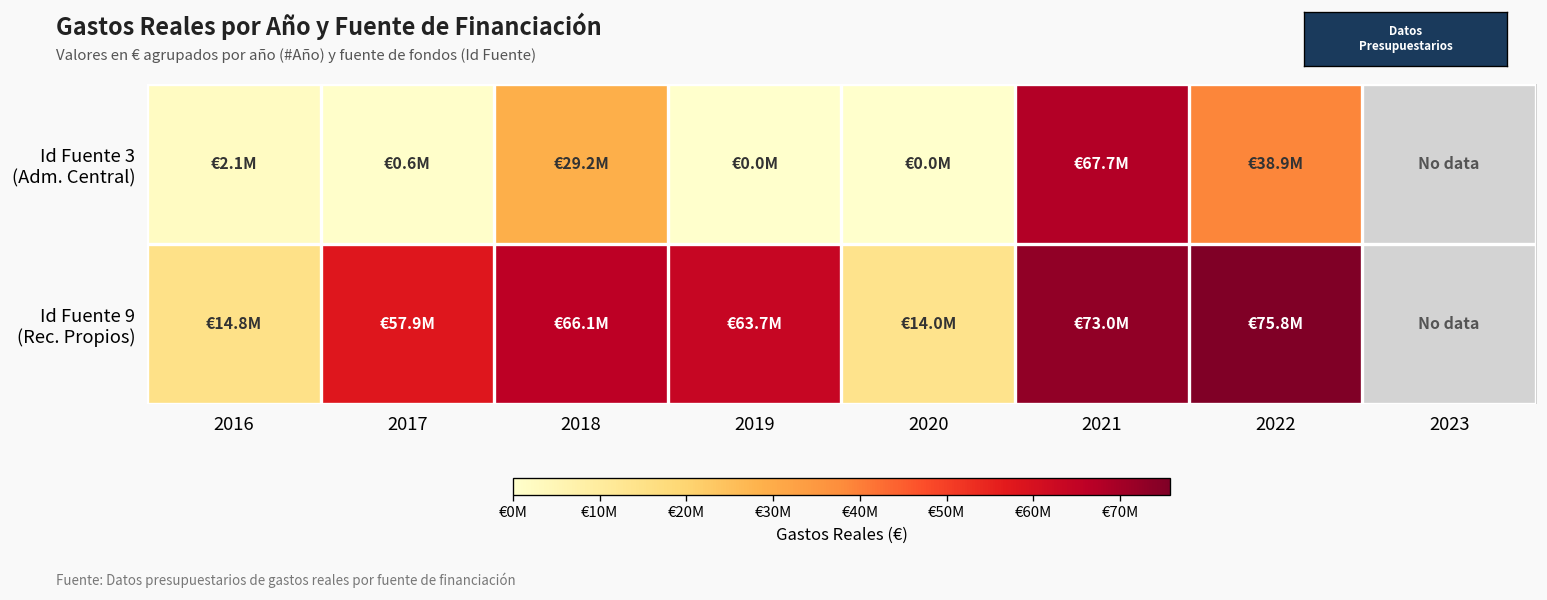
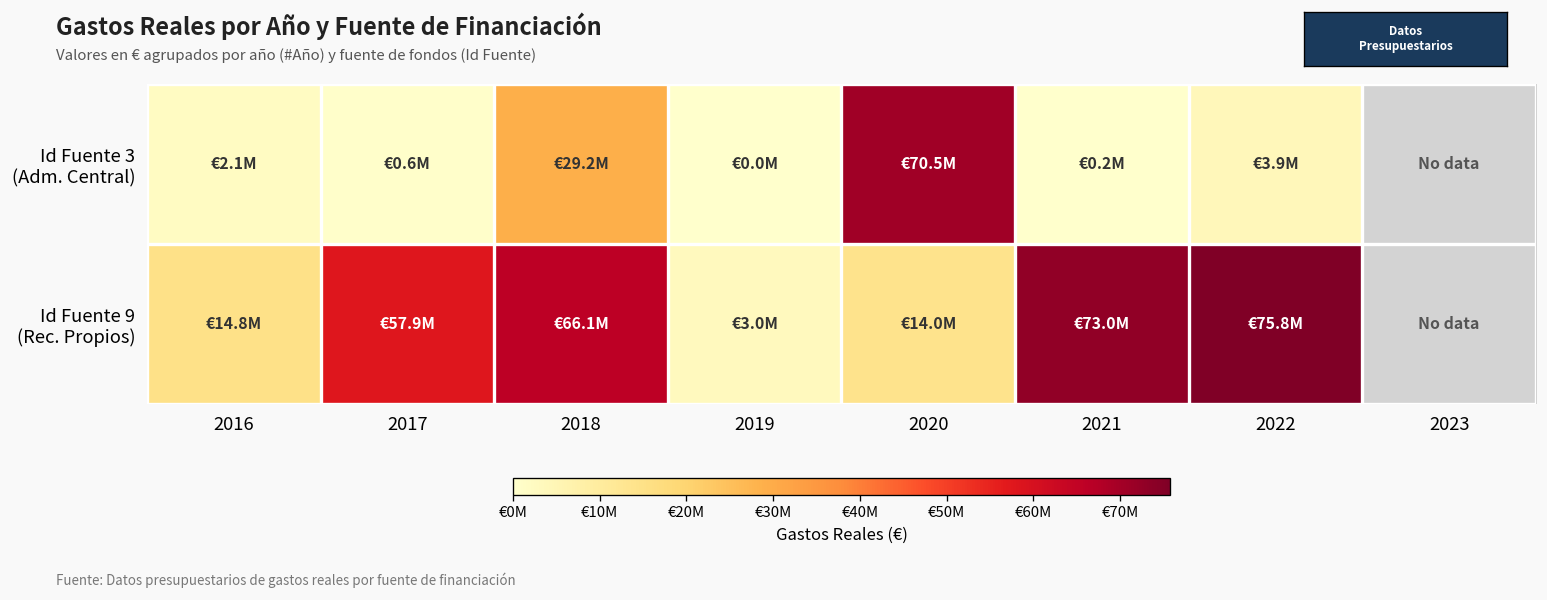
Id Fuente 3 (Adm. Central), 2020: €0.0M -> €70.5M
Id Fuente 3 (Adm. Central), 2021: €67.7M -> €0.2M
Id Fuente 3 (Adm. Central), 2022: €38.9M -> €3.9M
Id Fuente 9 (Rec. Propios), 2019: €63.7M -> €3.0M
